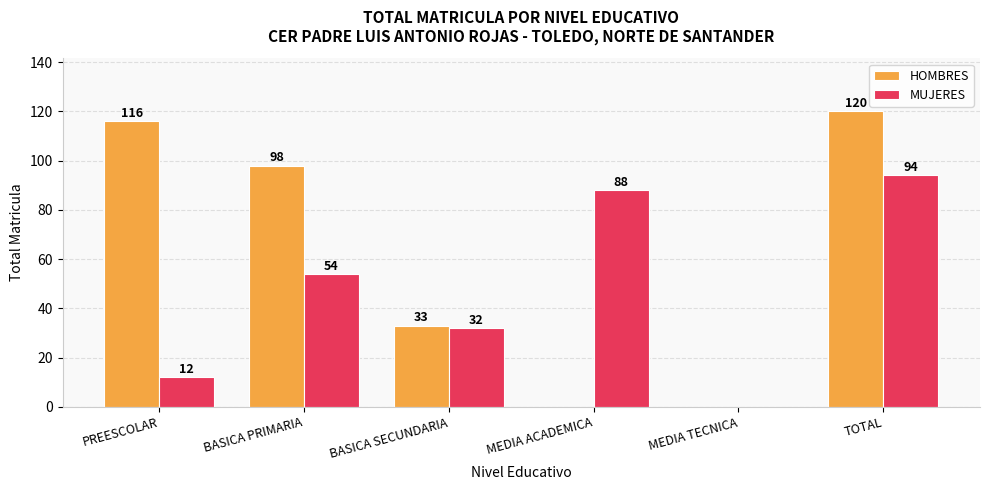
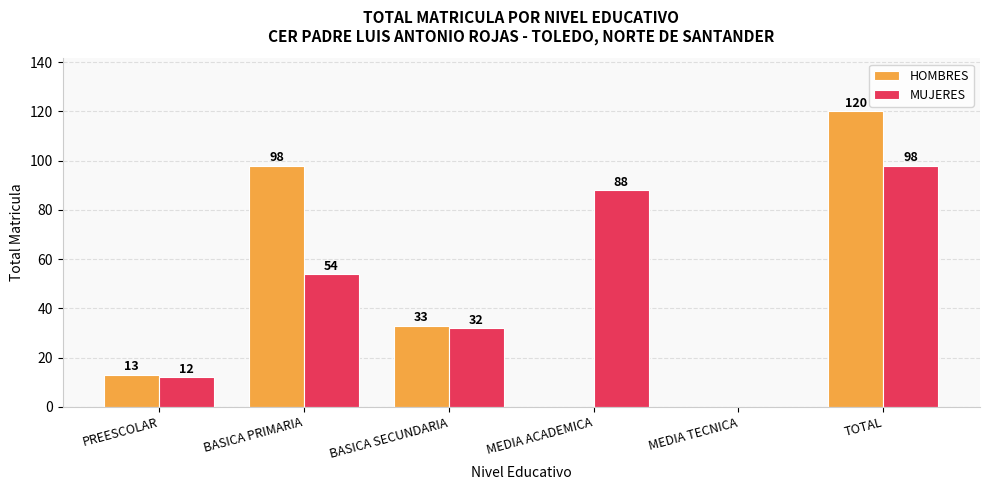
HOMBRES, PREESCOLAR: 116 -> 13
MUJERES, TOTAL: 94 -> 98
